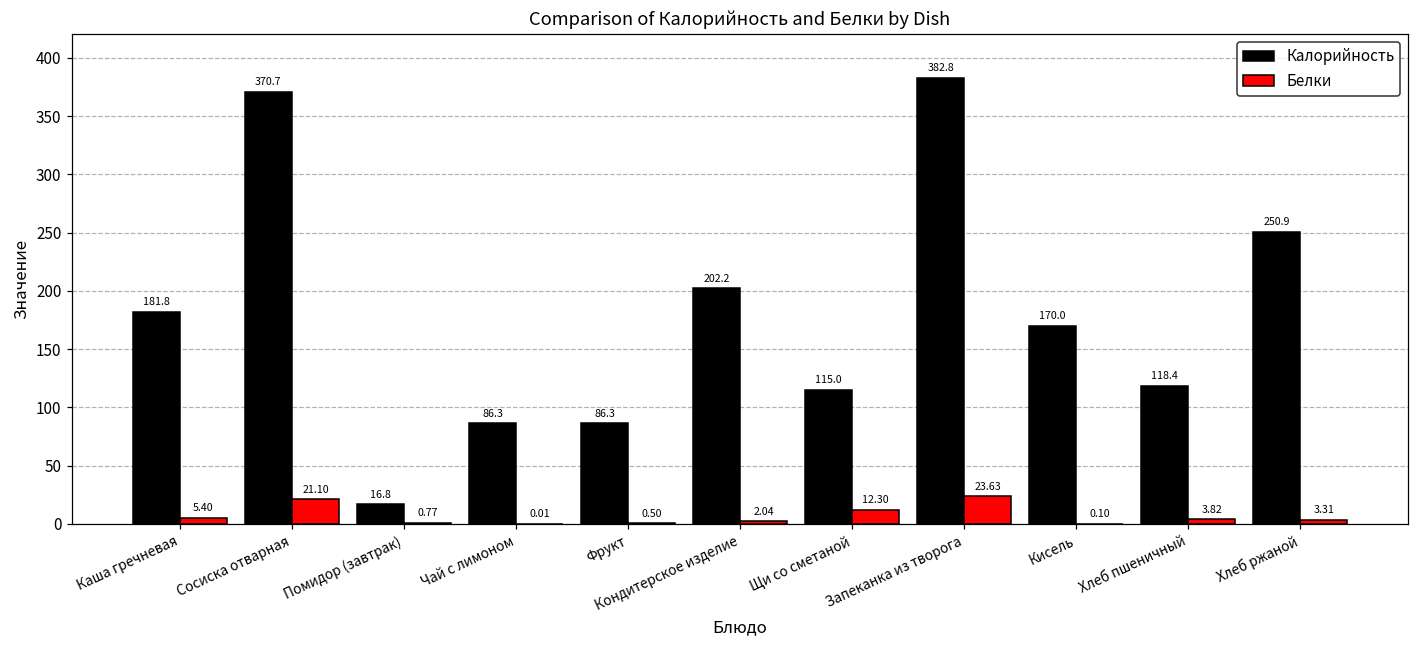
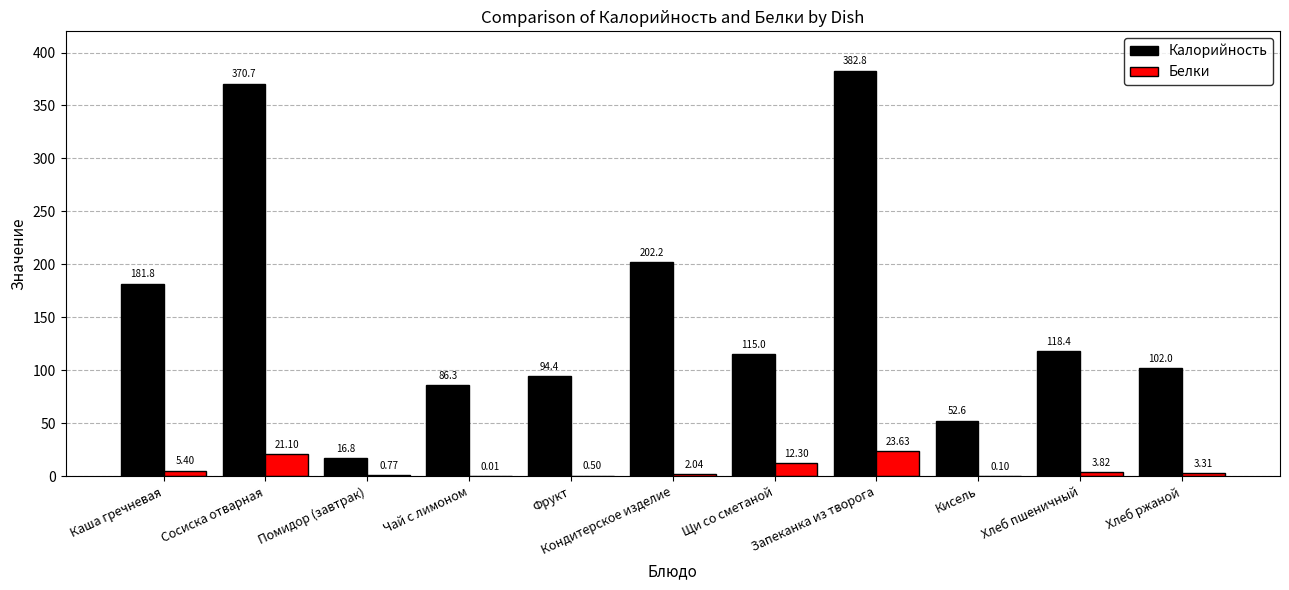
Калорийность, Фрукт: 86.3 -> 94.4
Калорийность, Кисель: 170.0 -> 52.6
Калорийность, Хлеб ржаной: 250.9 -> 102.0
